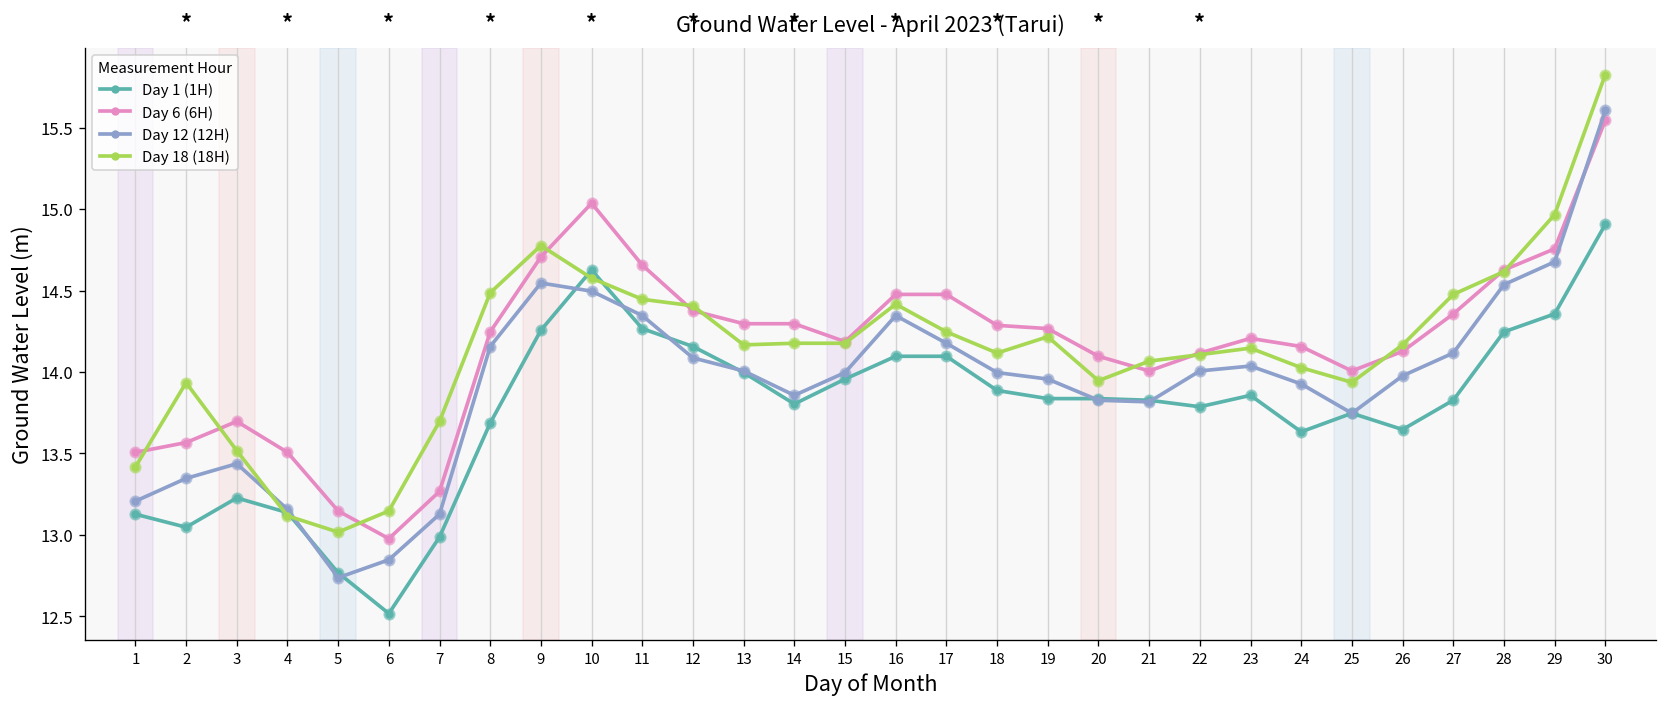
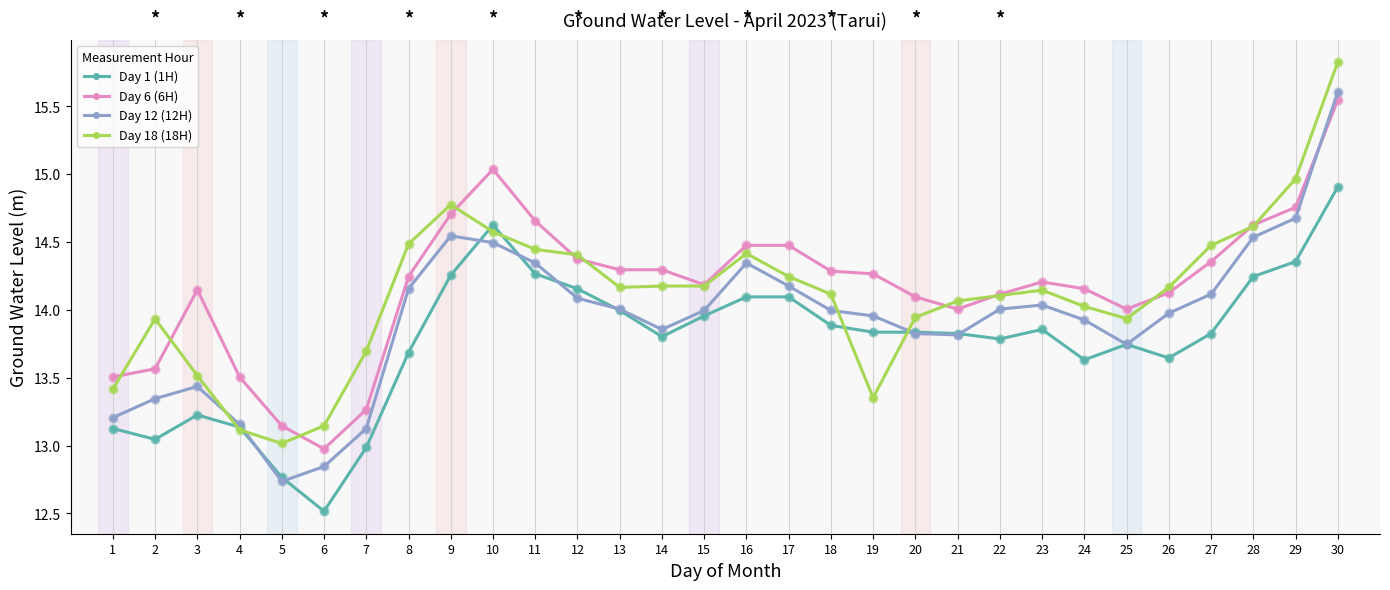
Day 6 (6H), 3: 13.70 -> 14.15
Day 18 (18H), 19: 14.22 -> 13.35
